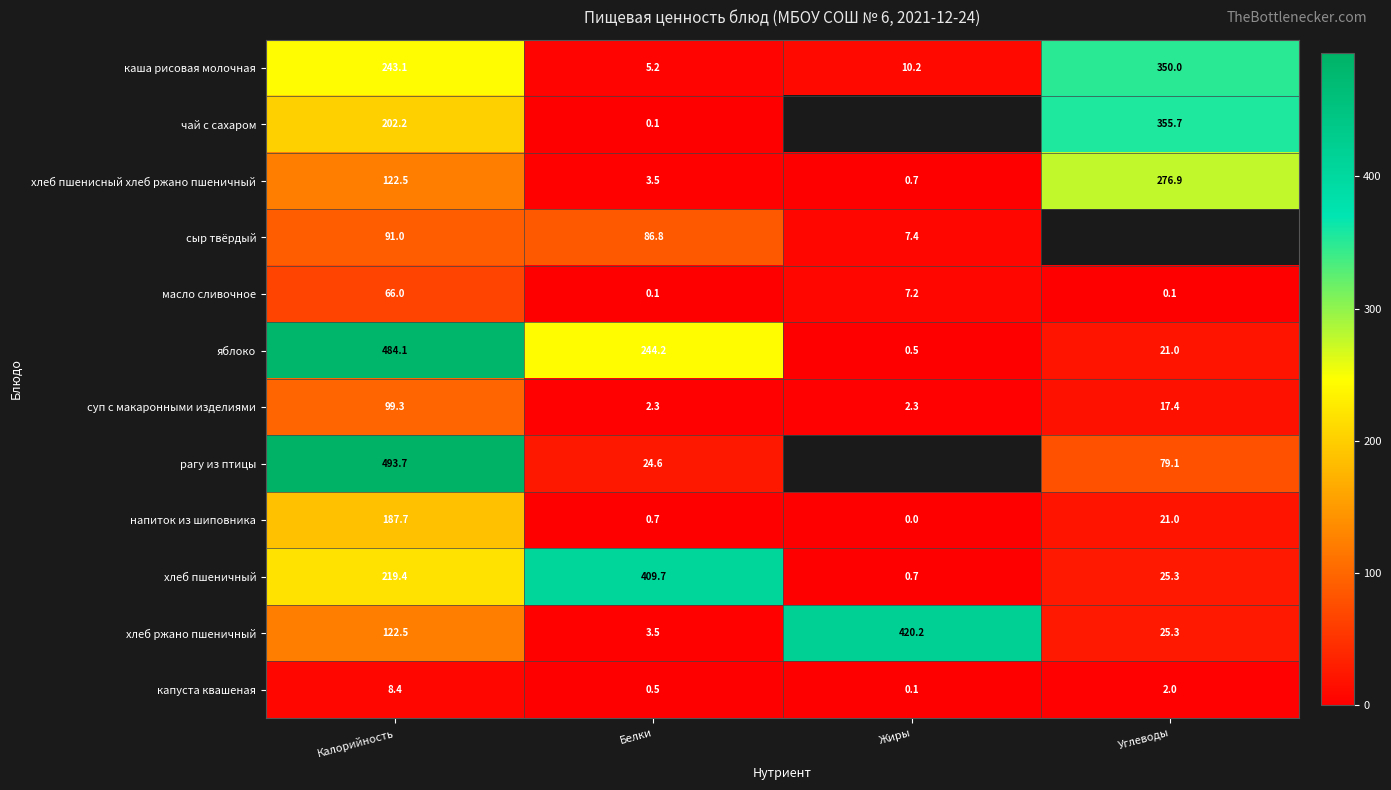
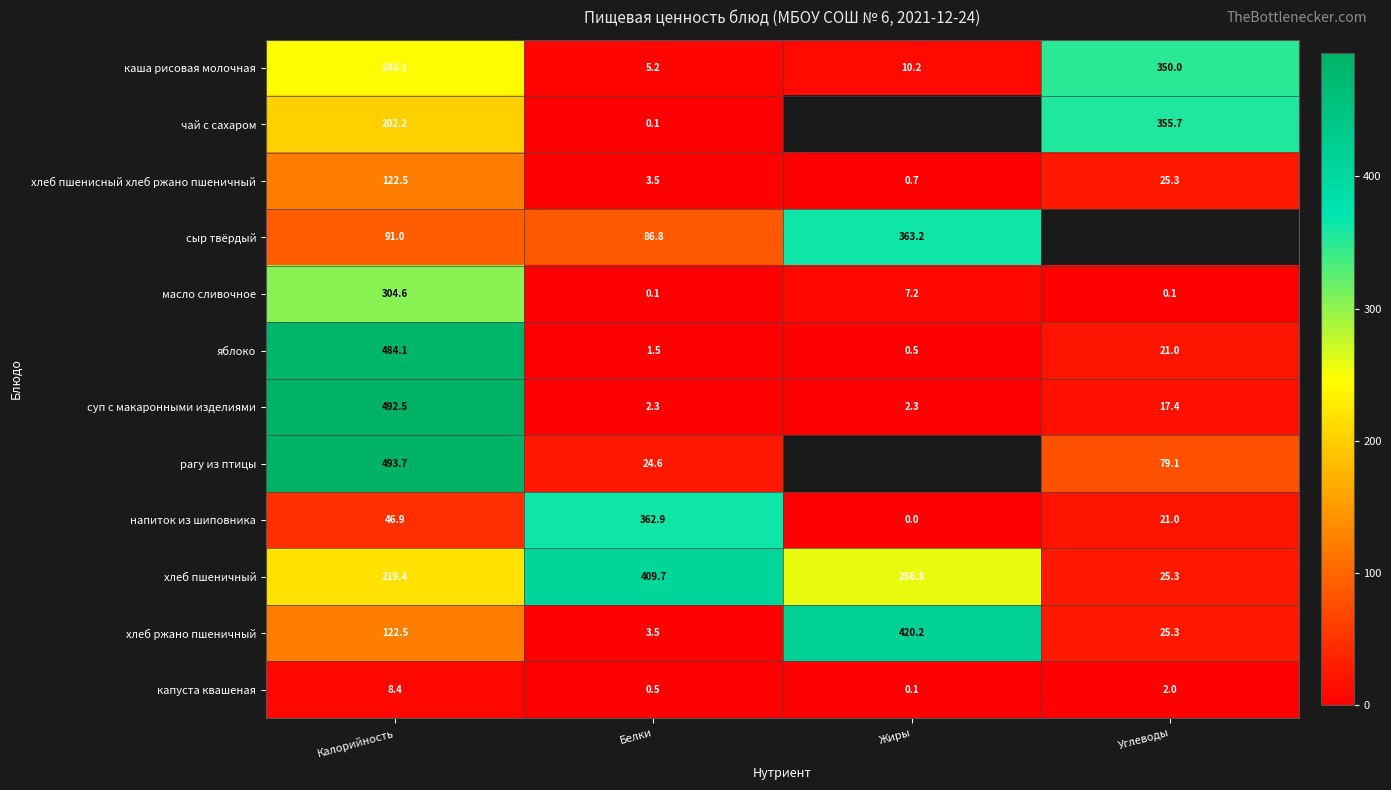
хлеб пшенисный хлеб ржано пшеничный, Углеводы: 276.9 -> 25.3
сыр твёрдый, Жиры: 7.4 -> 363.2
масло сливочное, Калорийность: 66.0 -> 304.6
яблоко, Белки: 244.2 -> 1.5
суп с макаронными изделиями, Калорийность: 99.3 -> 492.5
напиток из шиповника, Калорийность: 187.7 -> 46.9
напиток из шиповника, Белки: 0.7 -> 362.9
хлеб пшеничный, Жиры: 0.7 -> 256.8
